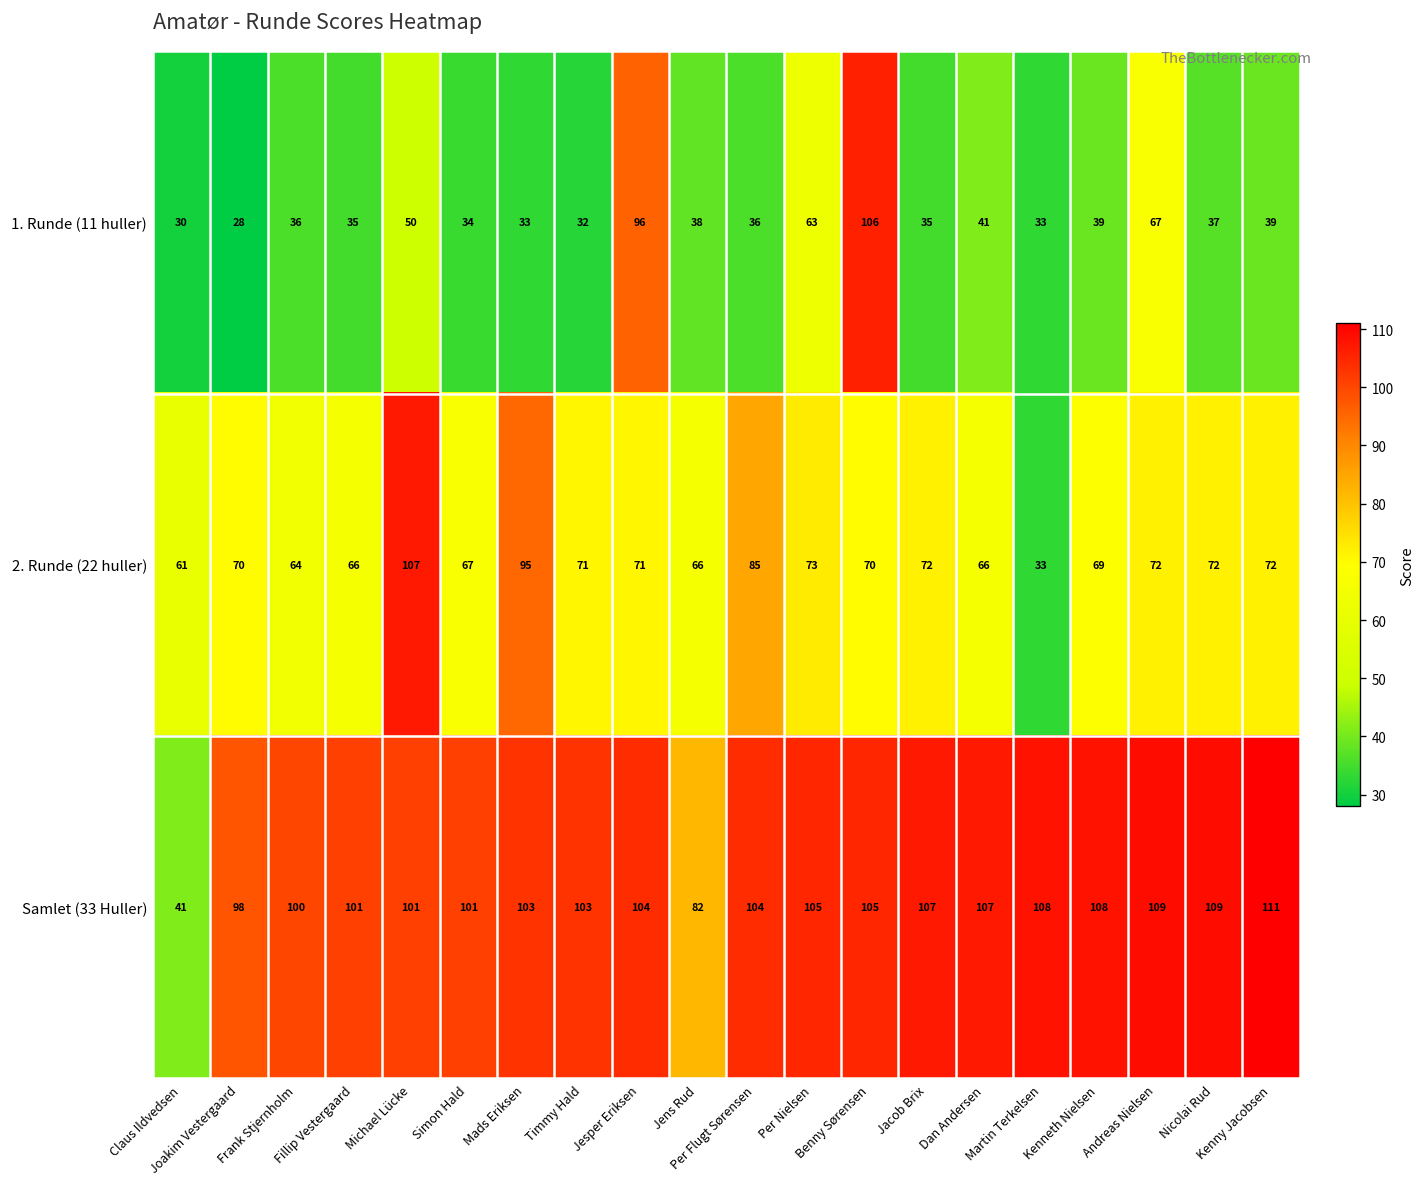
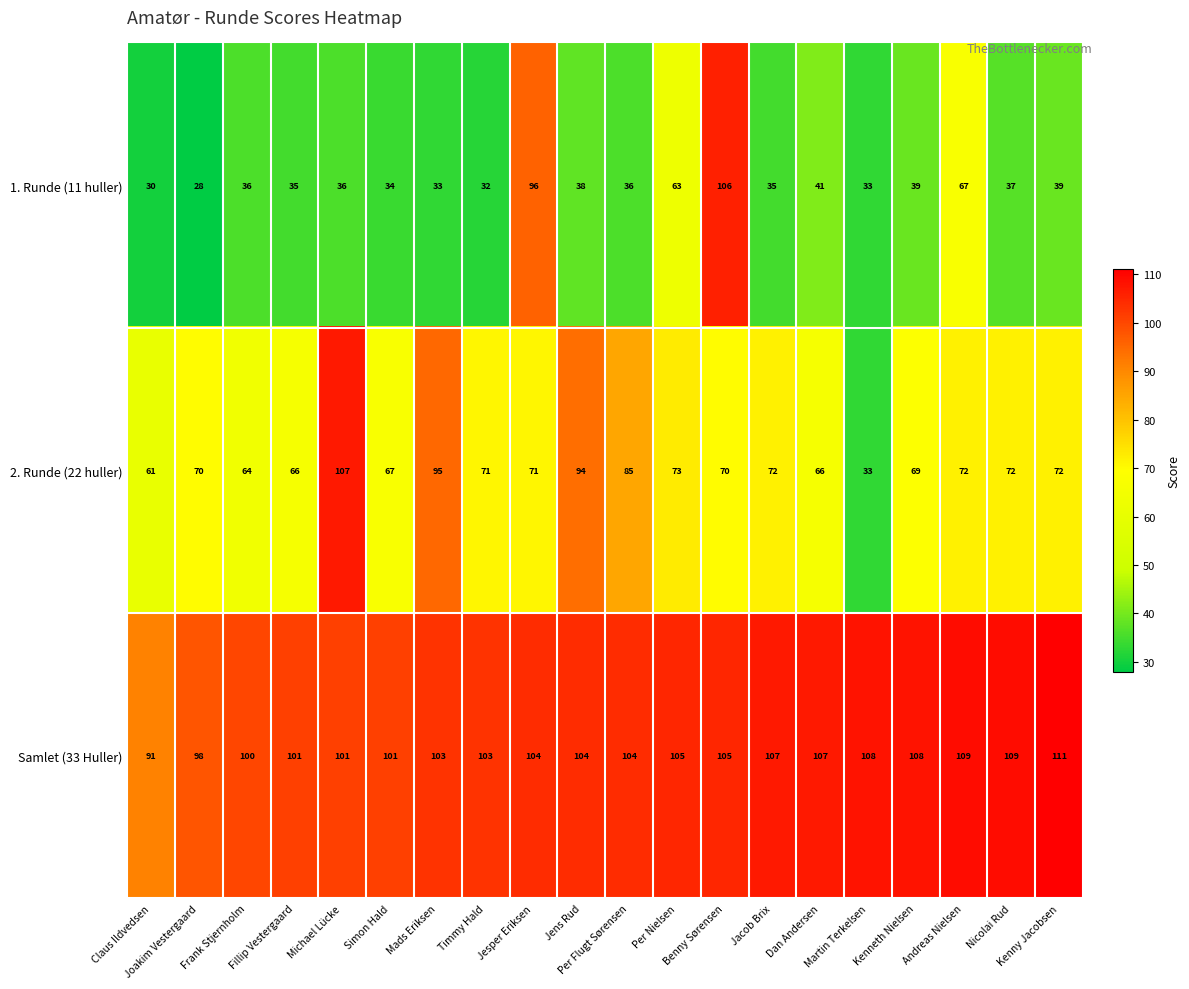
1. Runde (11 huller), Michael Lücke: 50 -> 36
2. Runde (22 huller), Jens Rud: 66 -> 94
Samlet (33 Huller), Claus Ildvedsen: 41 -> 91
Samlet (33 Huller), Jens Rud: 82 -> 104
